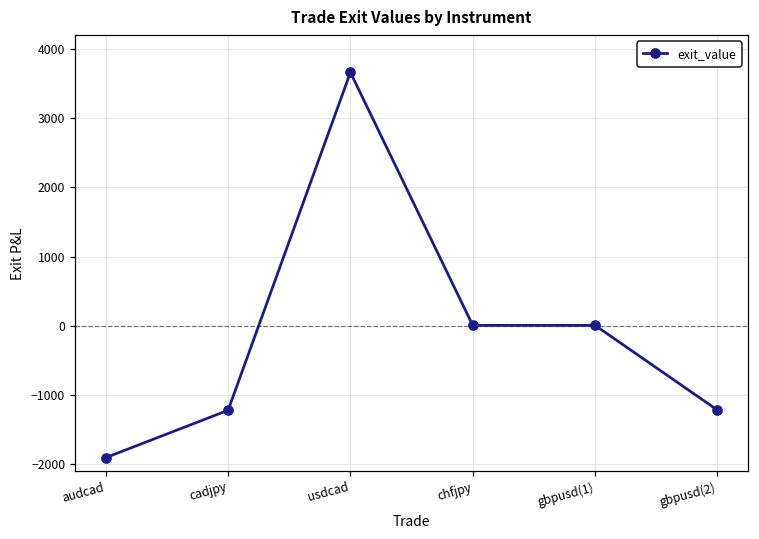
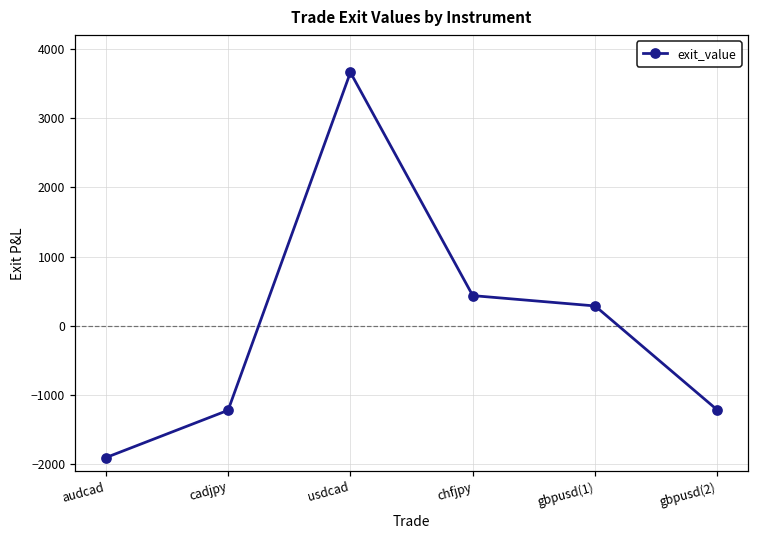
chfjpy: 0 -> 400
gbpusd(1): 0 -> 300
